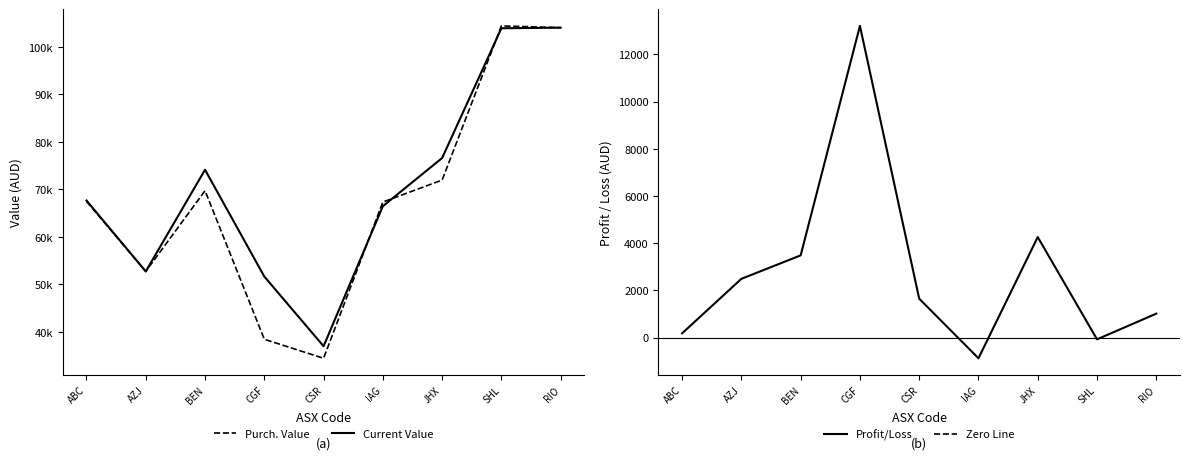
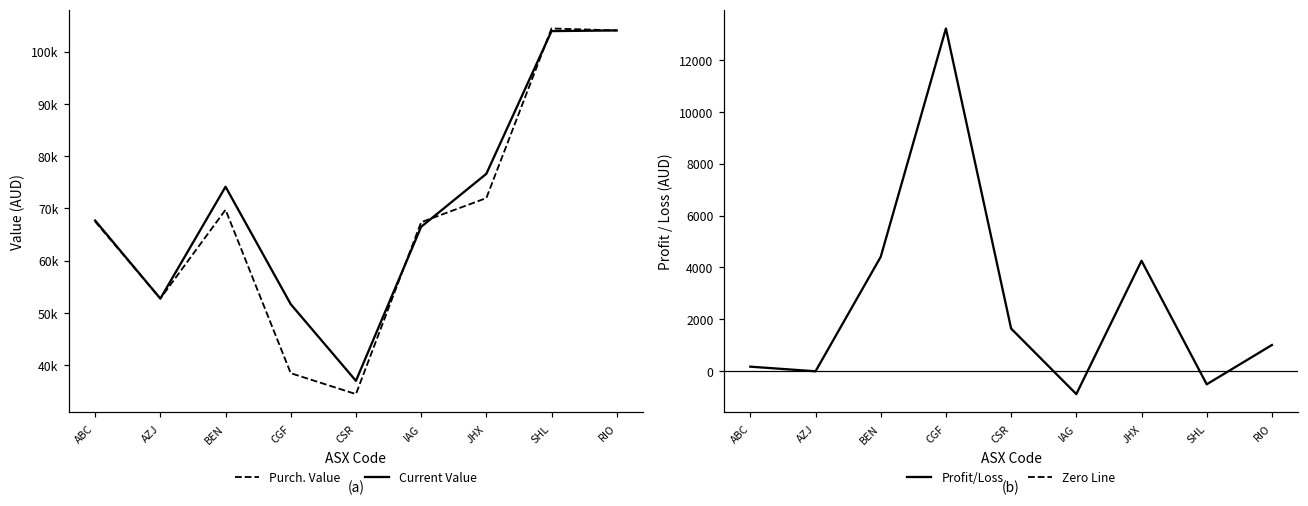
(b), AZJ: 2500 -> 0
(b), BEN: 3500 -> 4400
(b), SHL: -100 -> -500
